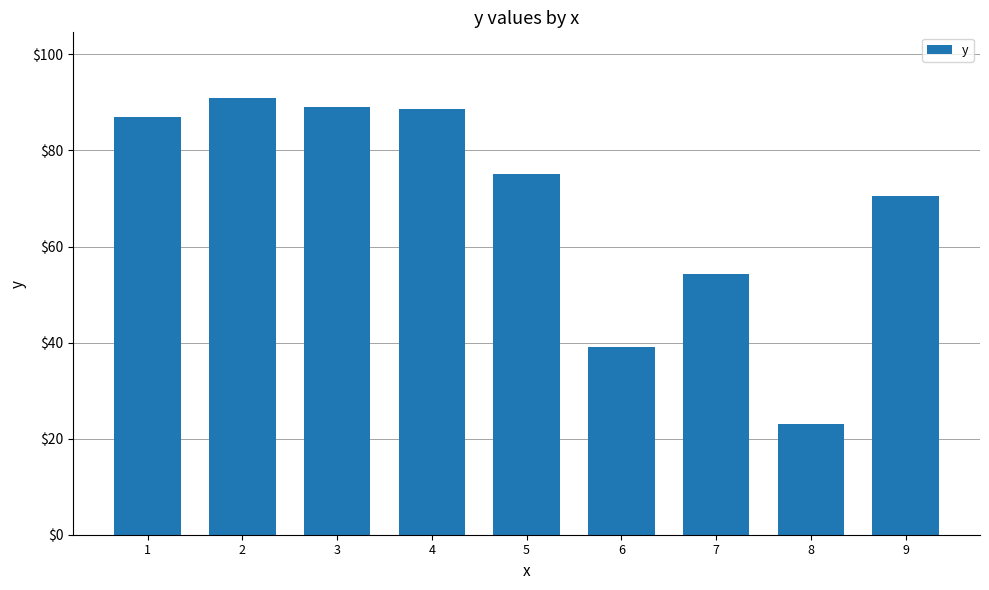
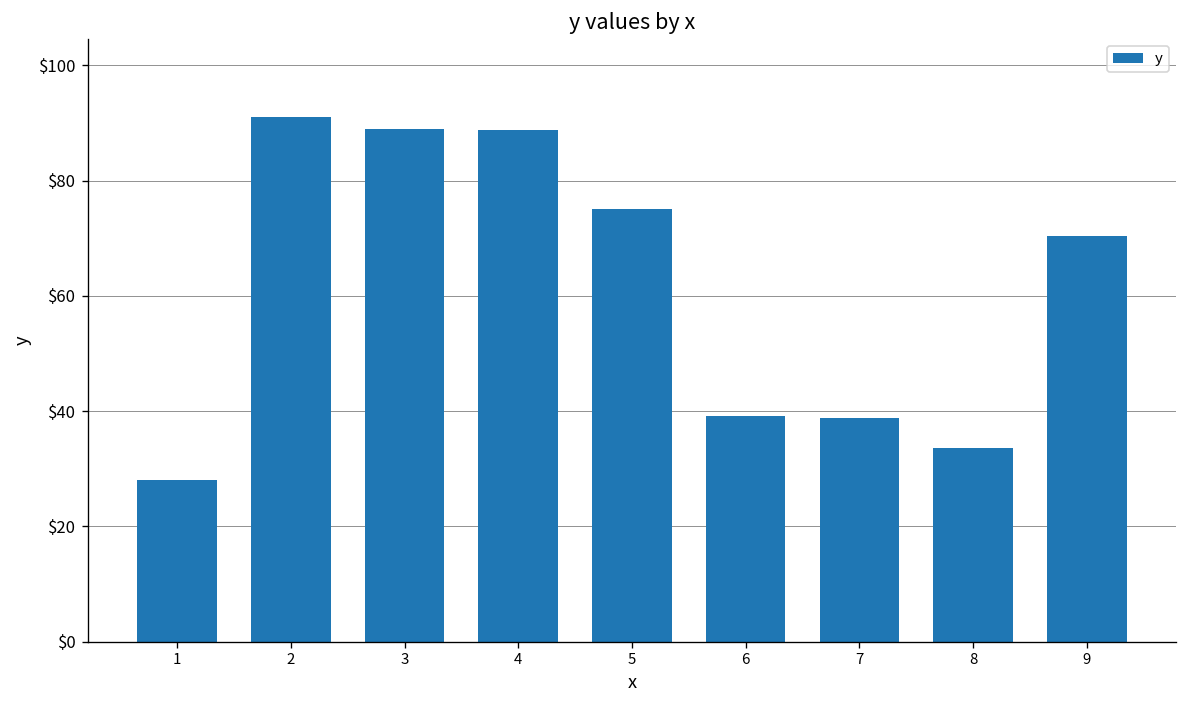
1: $87 -> $28
7: $54 -> $39
8: $23 -> $34
